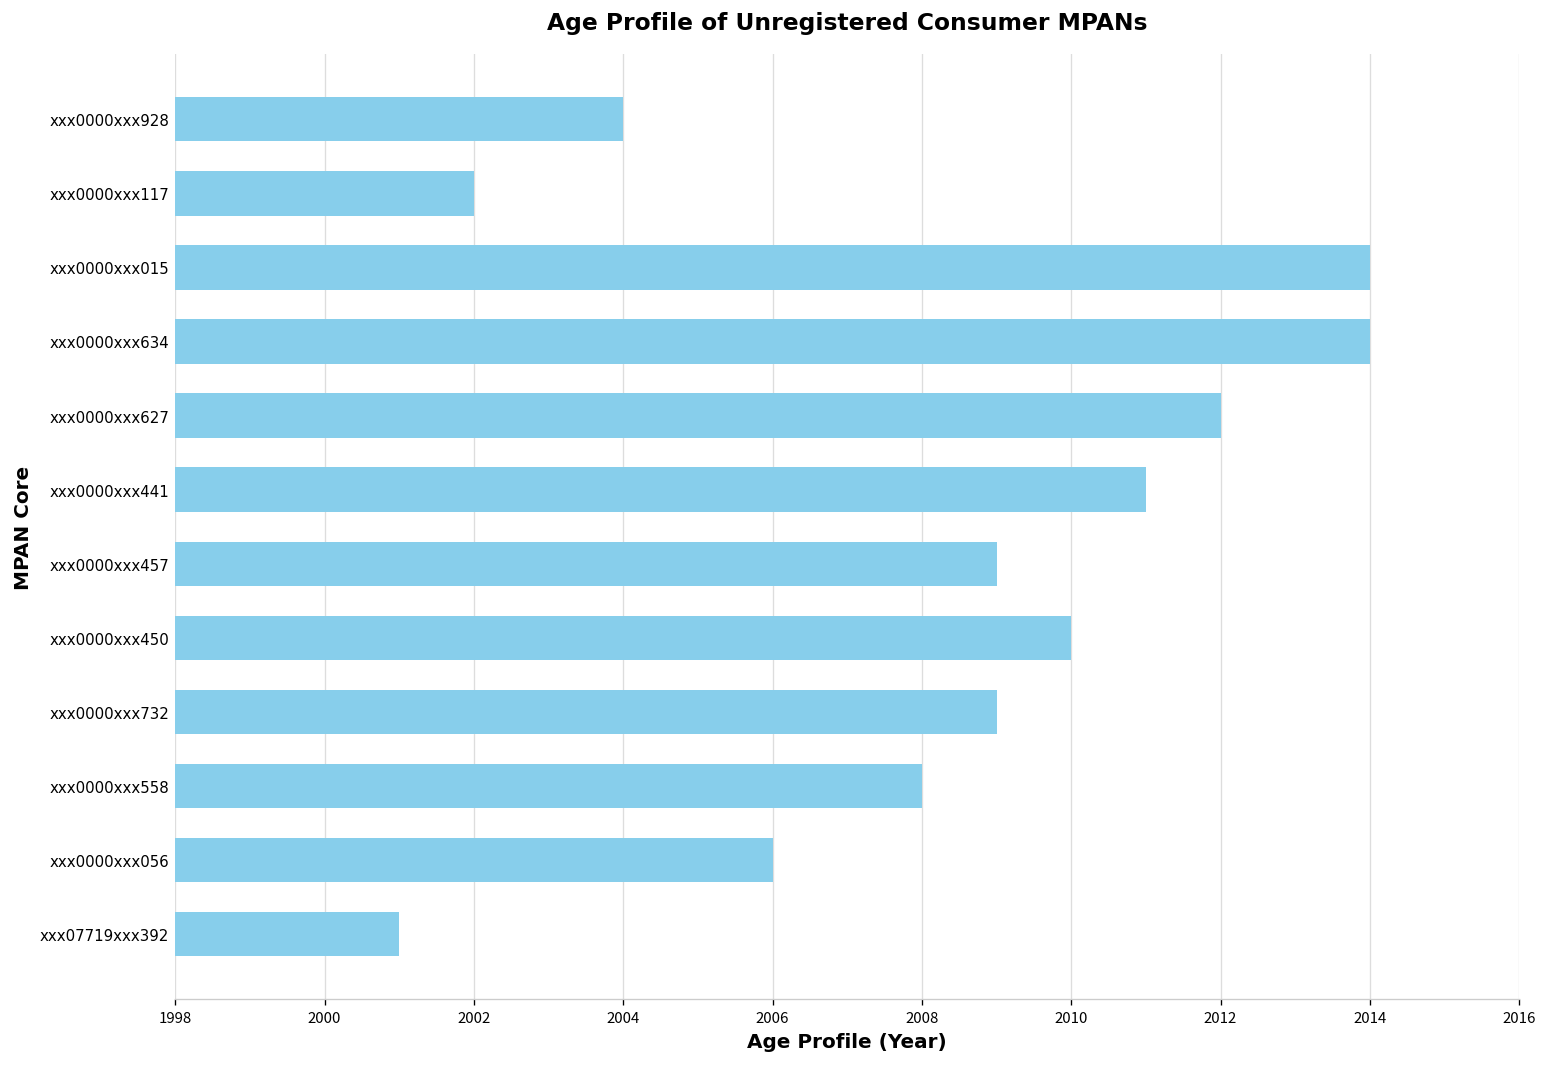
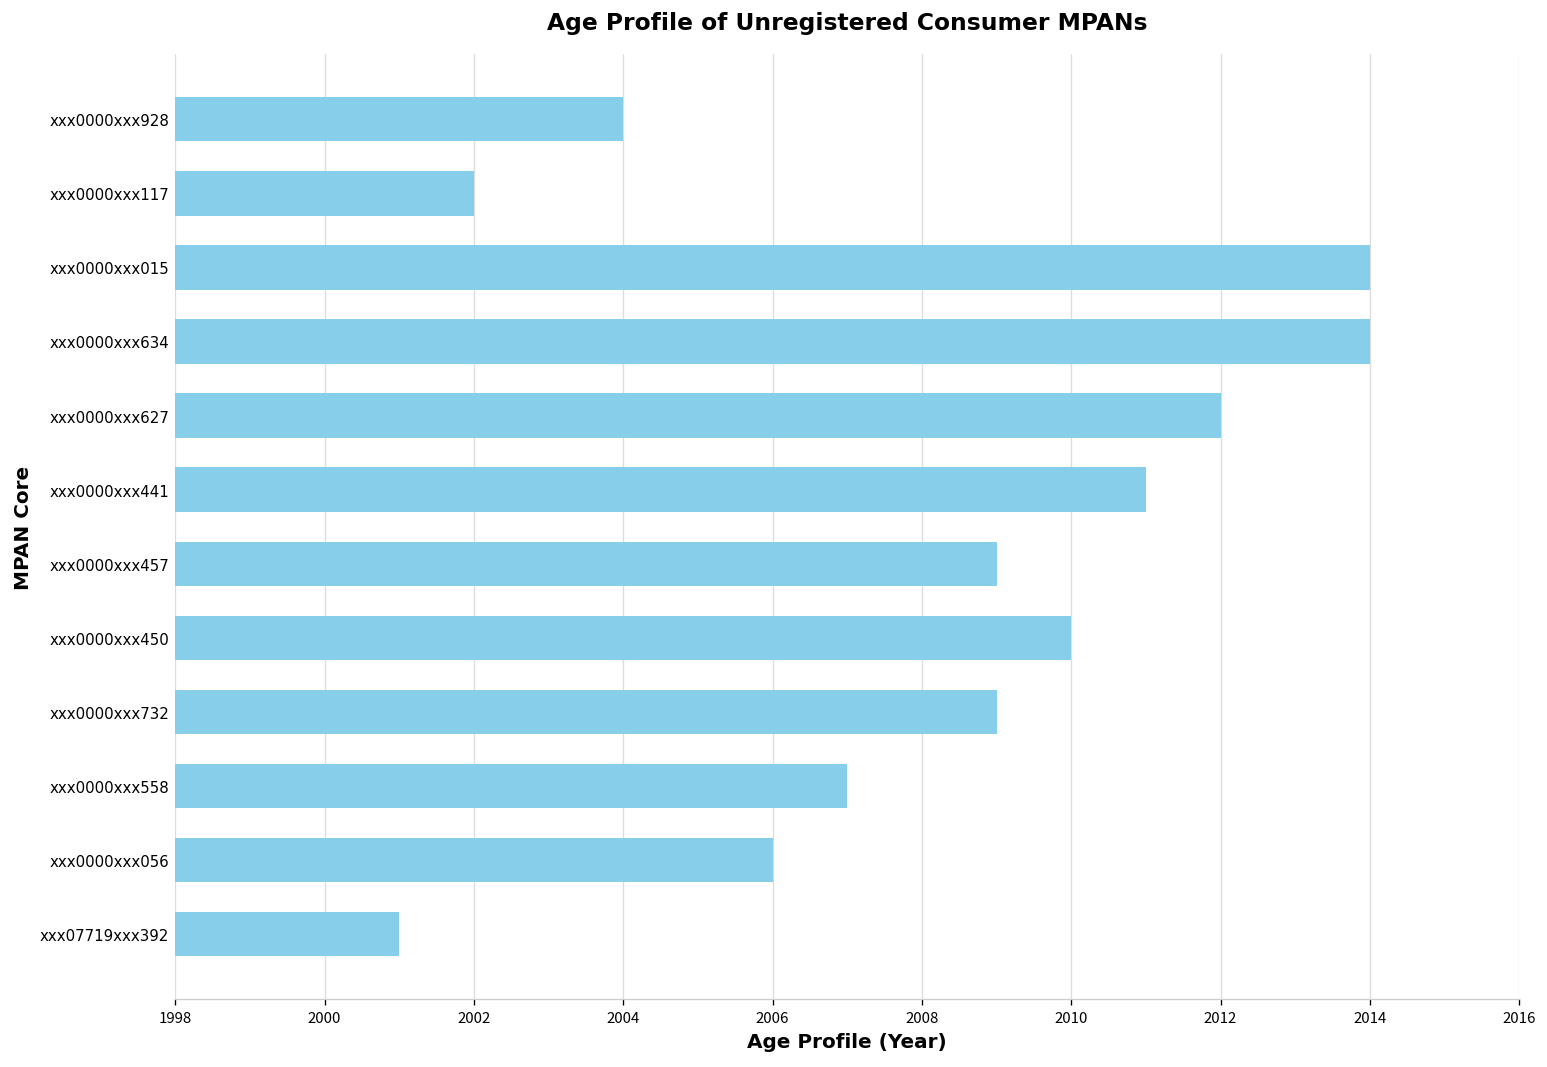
xxx0000xxx558: 2008 -> 2007
